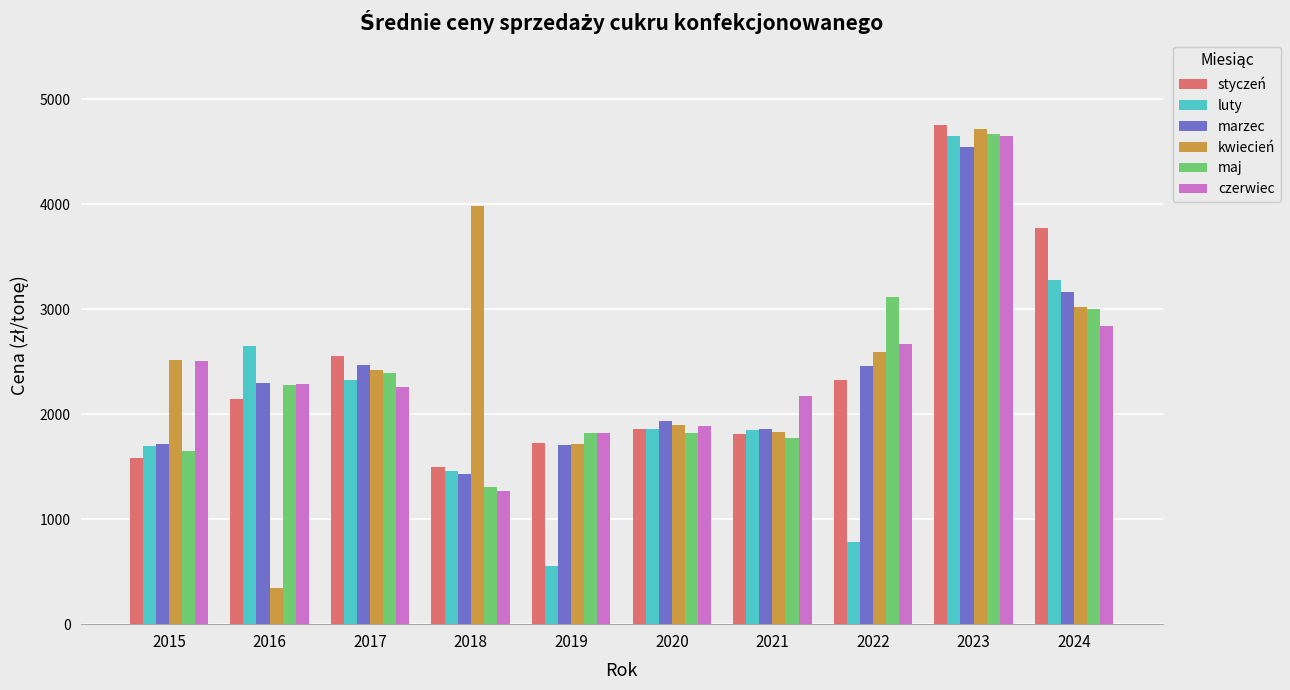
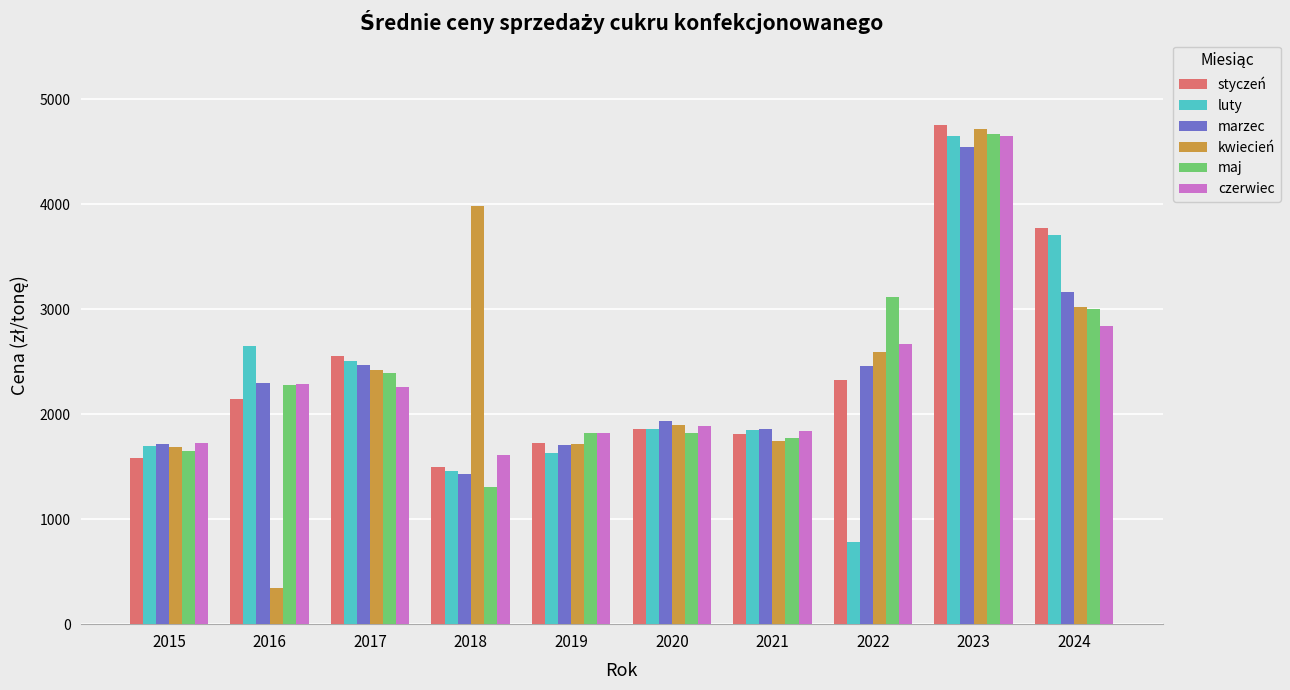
kwiecień, 2015: 2520 -> 1690
czerwiec, 2015: 2510 -> 1720
luty, 2017: 2320 -> 2510
czerwiec, 2018: 1270 -> 1610
luty, 2019: 550 -> 1630
kwiecień, 2021: 1830 -> 1750
czerwiec, 2021: 2180 -> 1840
luty, 2024: 3280 -> 3710
